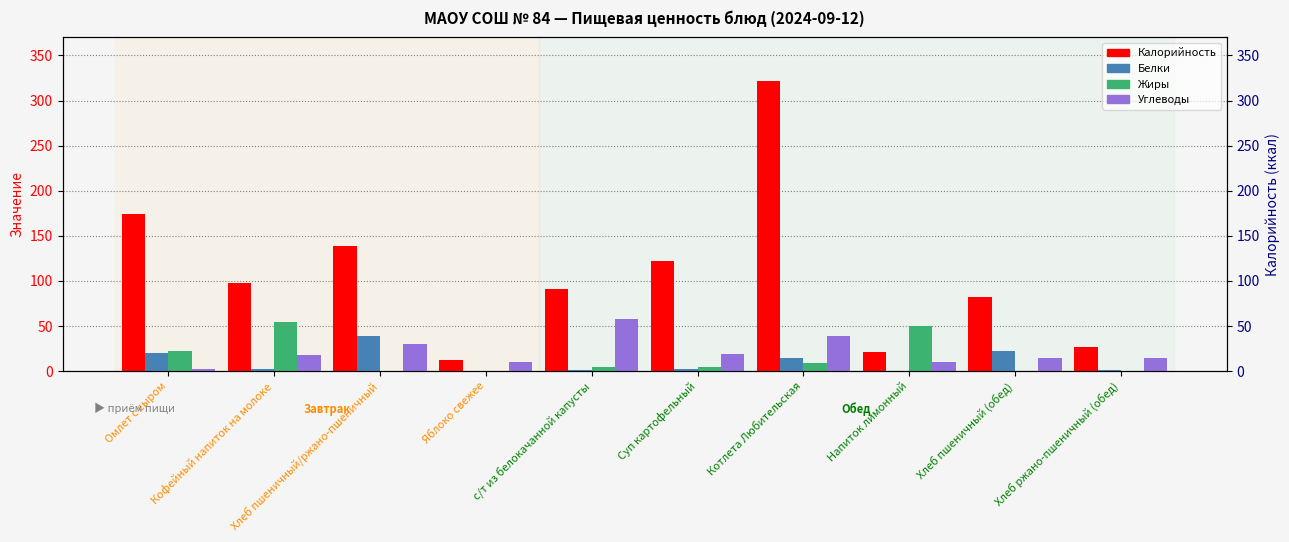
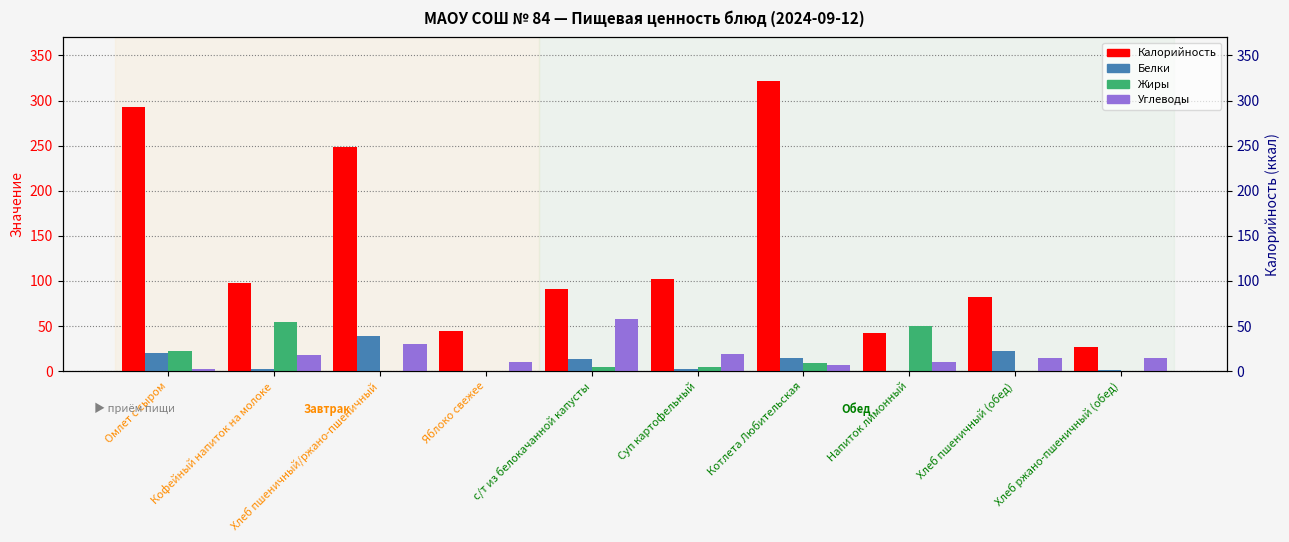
Калорийность, Омлет с сыром: 170 -> 290
Калорийность, Хлеб пшеничный/ржано-пшеничный: 140 -> 250
Калорийность, Яблоко свежее: 10 -> 40
Белки, с/т из белокачанной капусты: 0 -> 10
Калорийность, Суп картофельный: 120 -> 100
Углеводы, Котлета Любительская: 40 -> 10
Калорийность, Напиток лимонный: 20 -> 40
